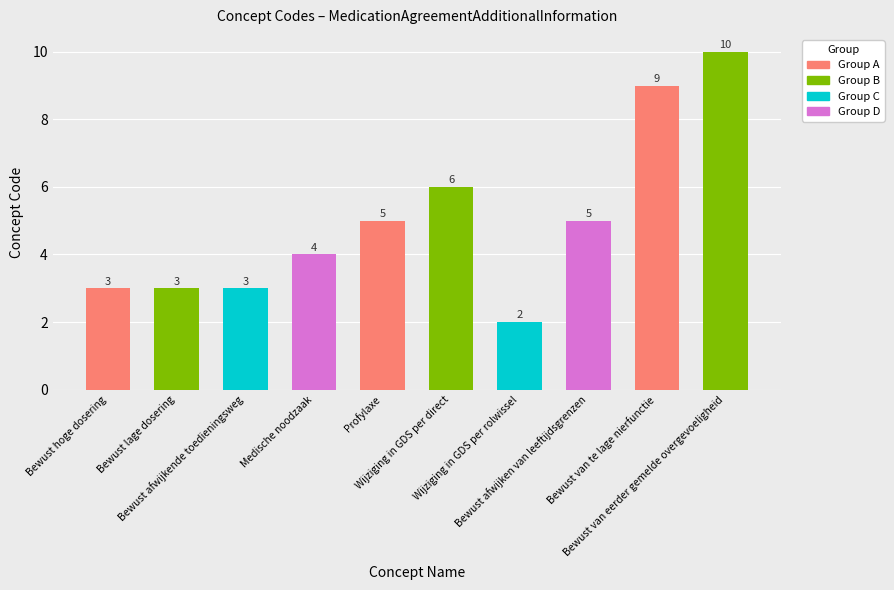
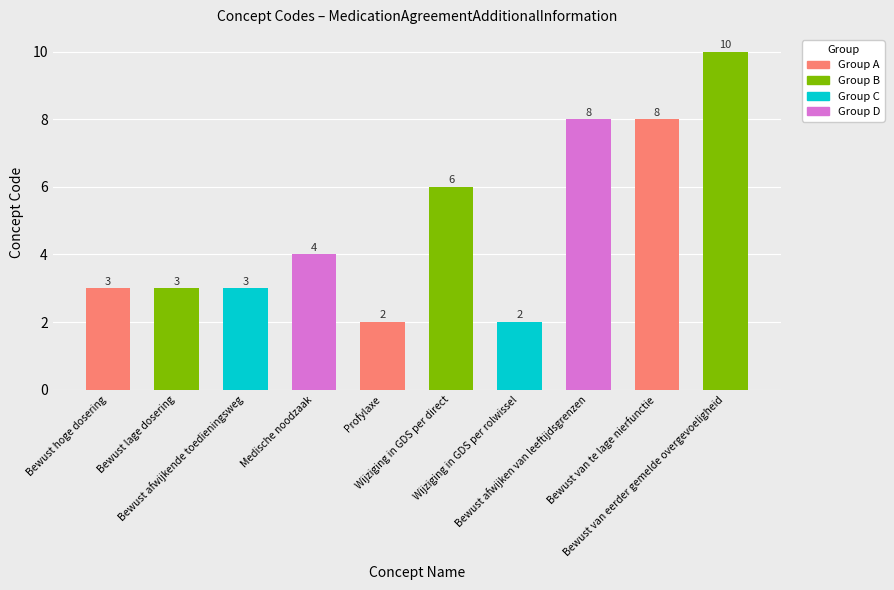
Profylaxe: 5 -> 2
Bewust afwijken van leeftijdsgrenzen: 5 -> 8
Bewust van te lage nierfunctie: 9 -> 8
